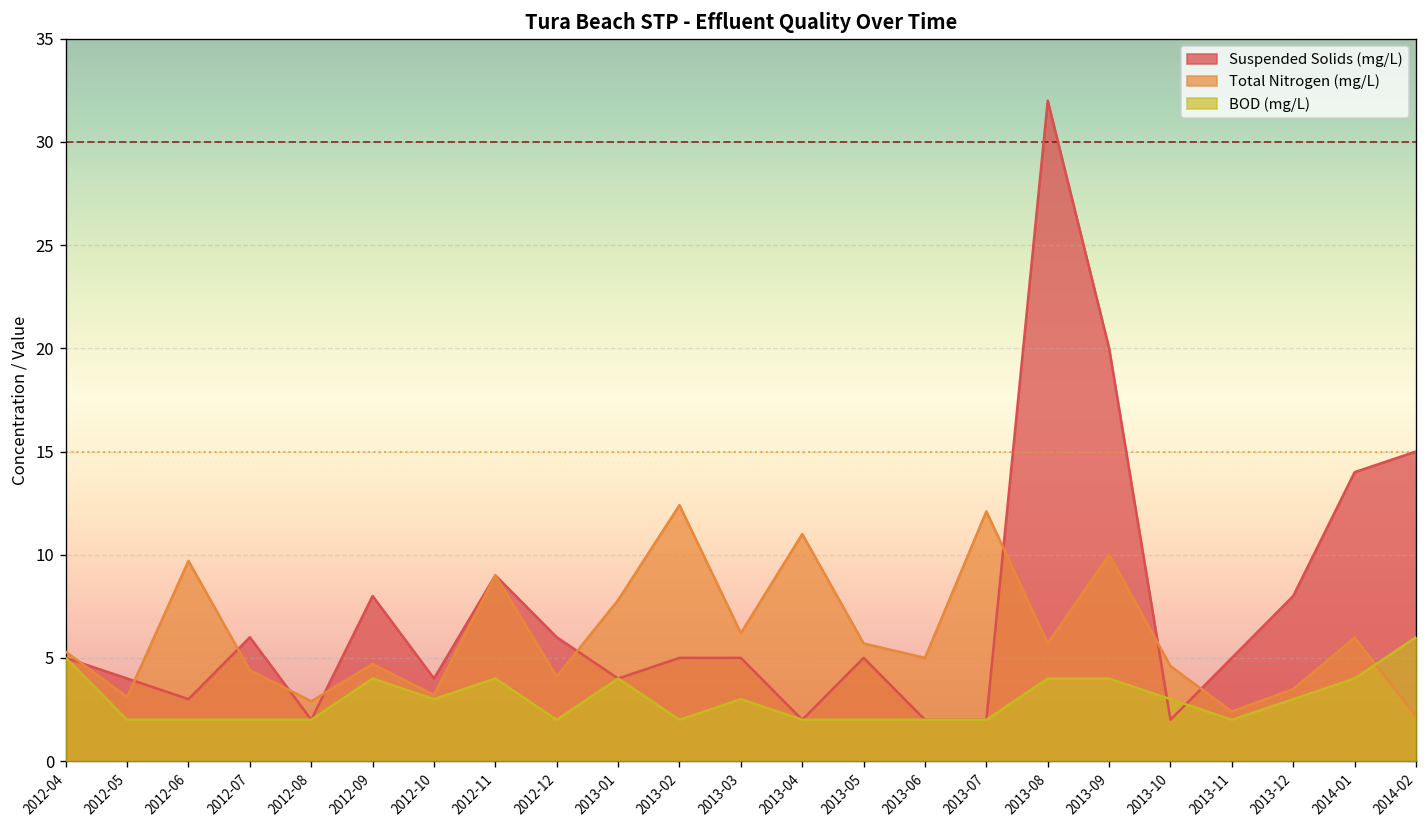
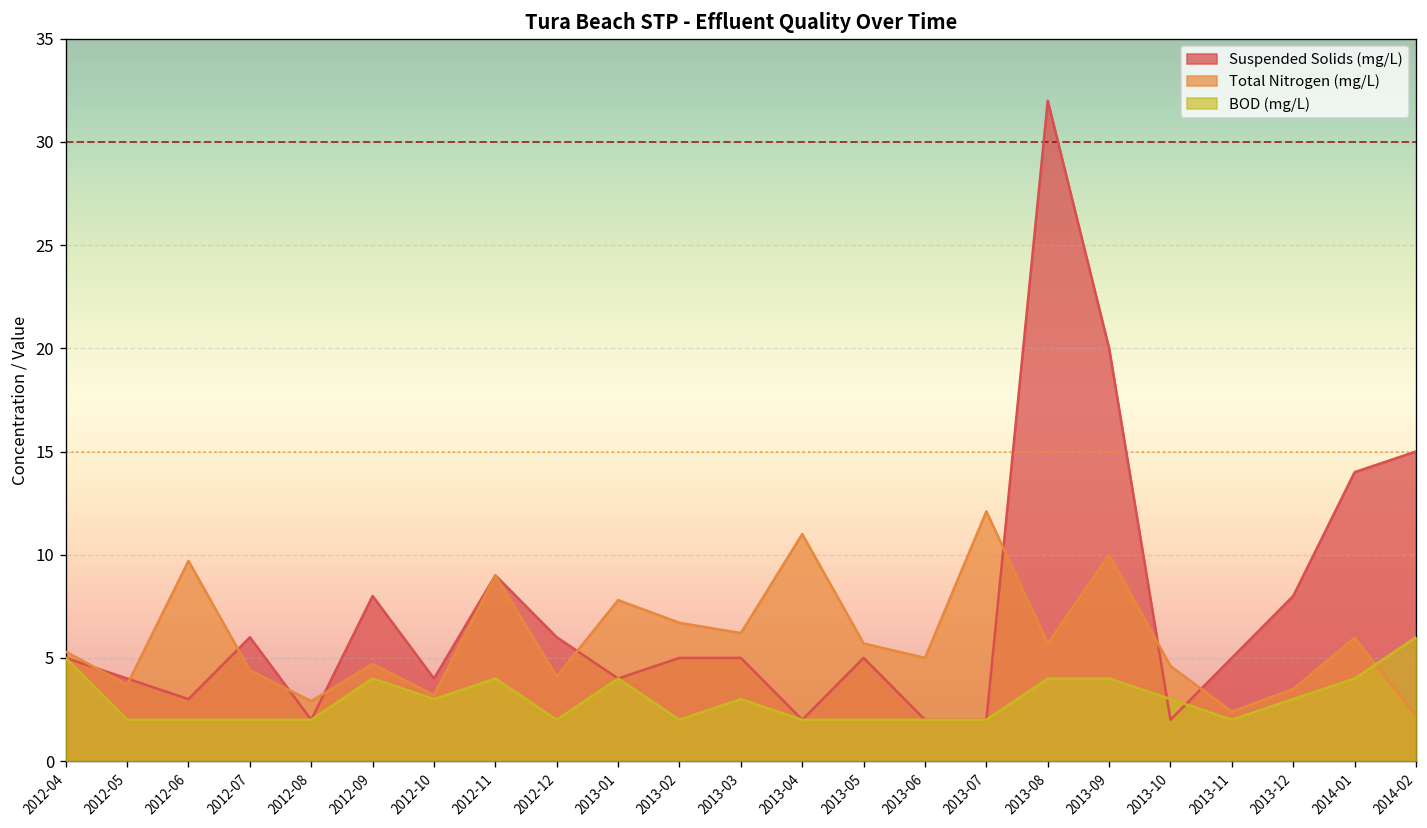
Total Nitrogen (mg/L), 2012-05: 3.1 -> 3.7
Total Nitrogen (mg/L), 2013-02: 12.4 -> 6.7
